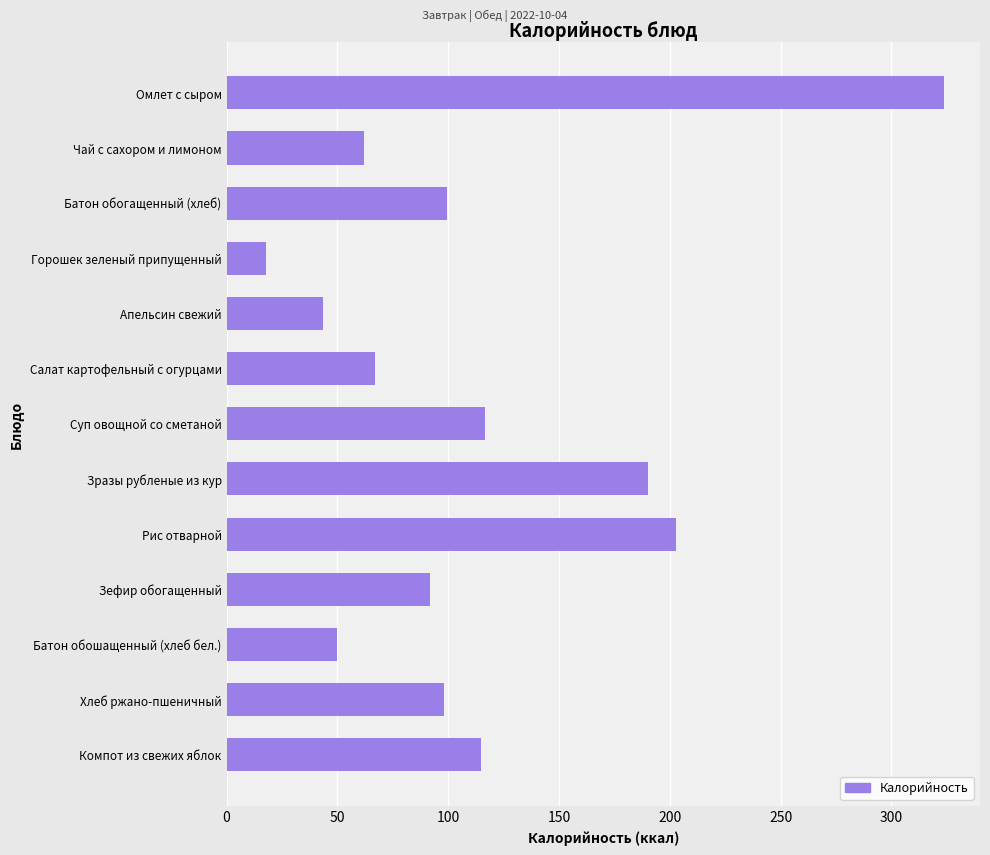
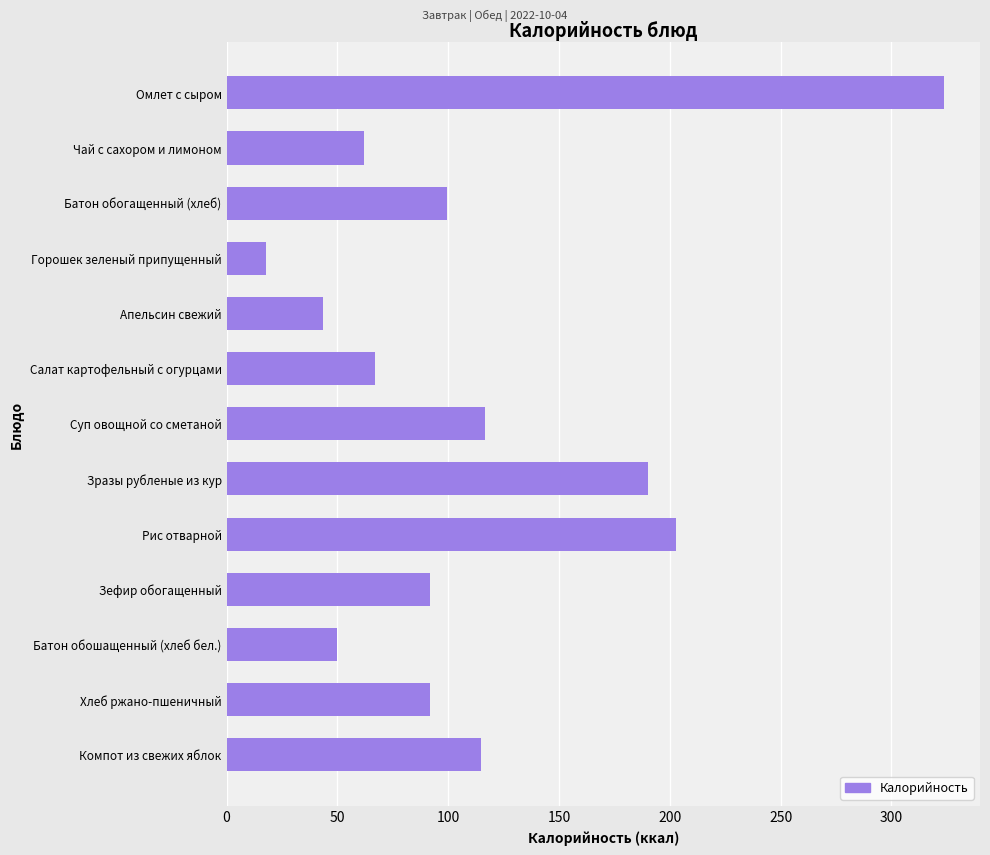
Хлеб ржано-пшеничный: 98 -> 92
